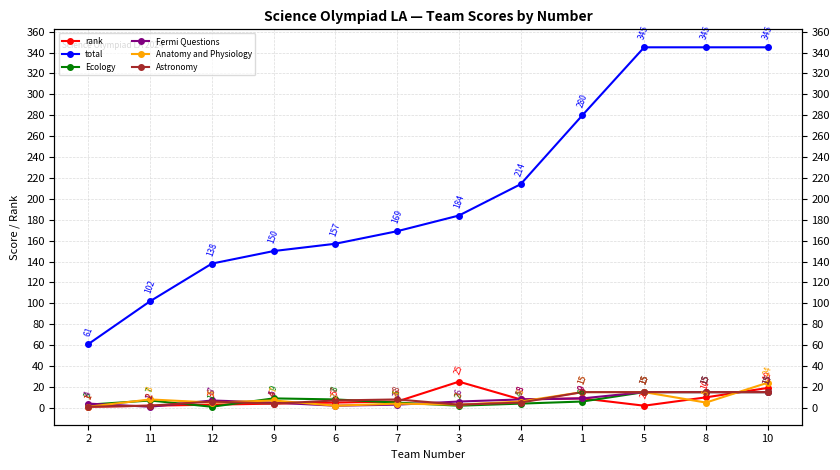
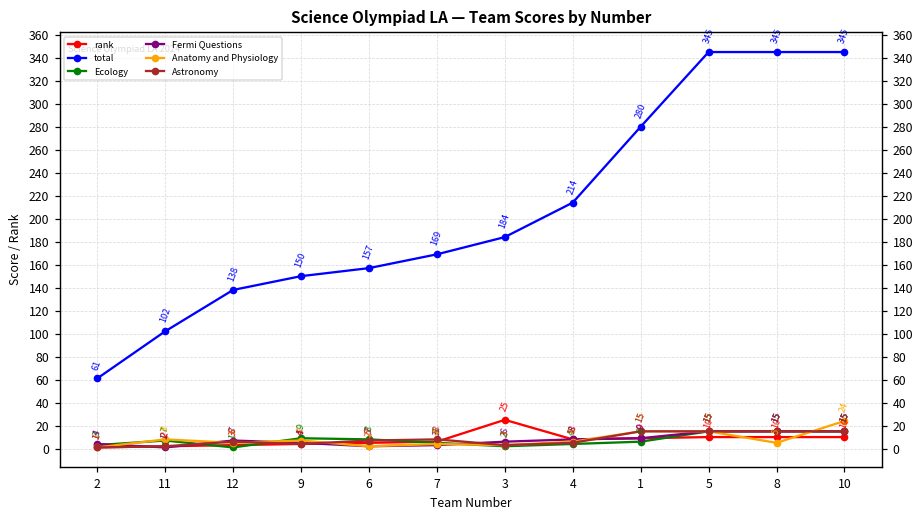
rank, 5: 2 -> 10
rank, 10: 19 -> 10
